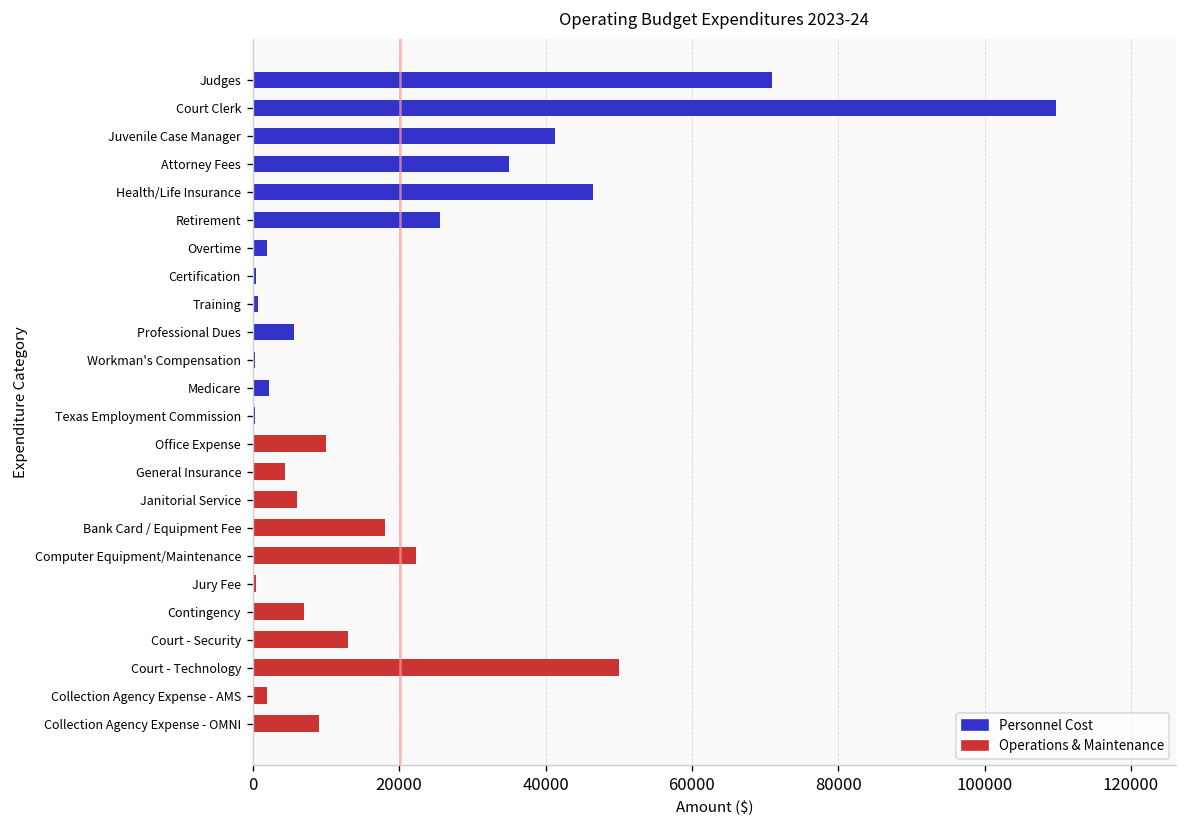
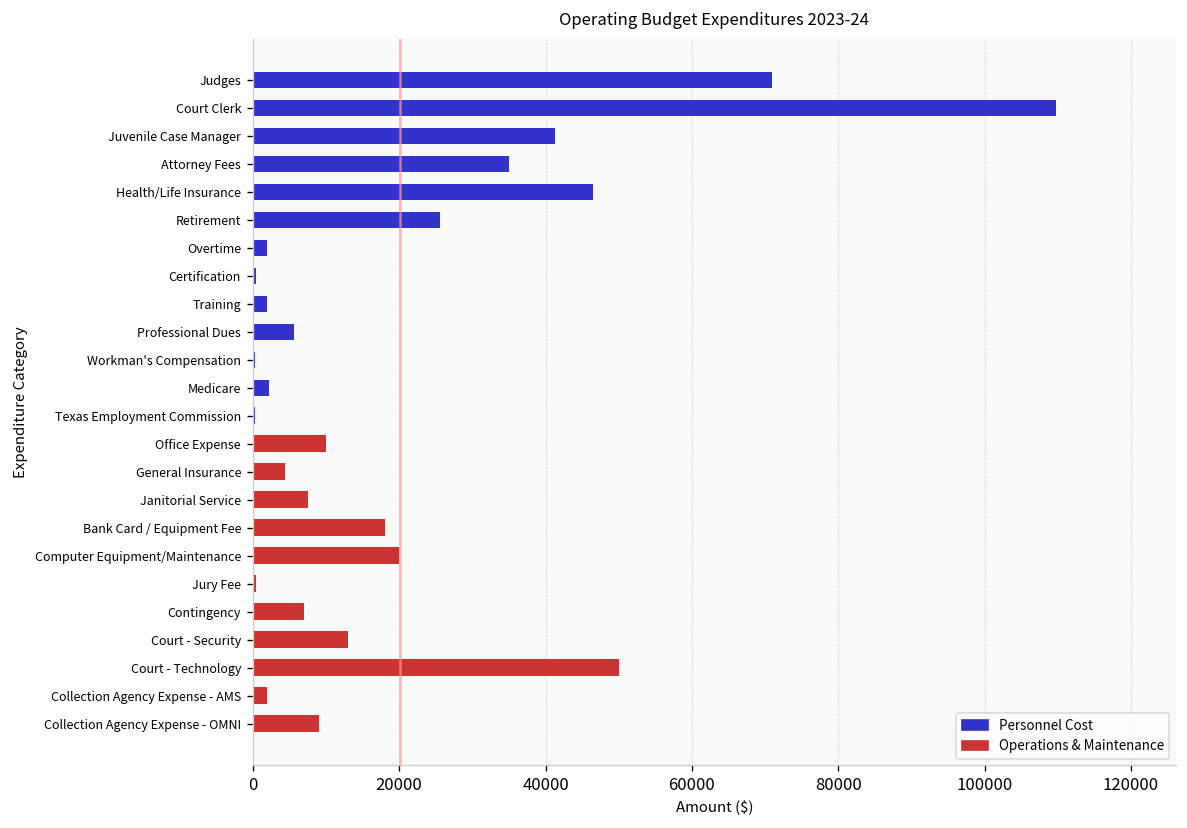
Personnel Cost, Training: 1000 -> 2000
Operations & Maintenance, Janitorial Service: 6000 -> 7000
Operations & Maintenance, Computer Equipment/Maintenance: 22000 -> 20000
